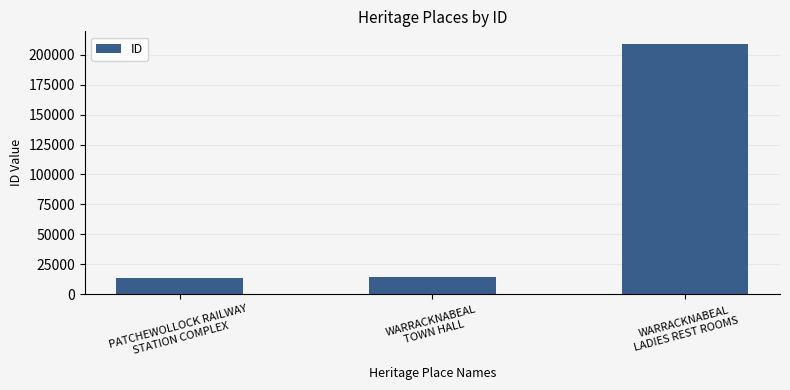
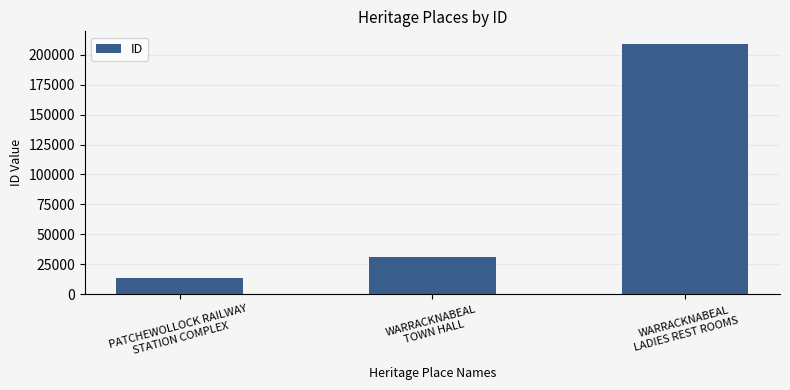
WARRACKNABEAL TOWN HALL: 14000 -> 31000
